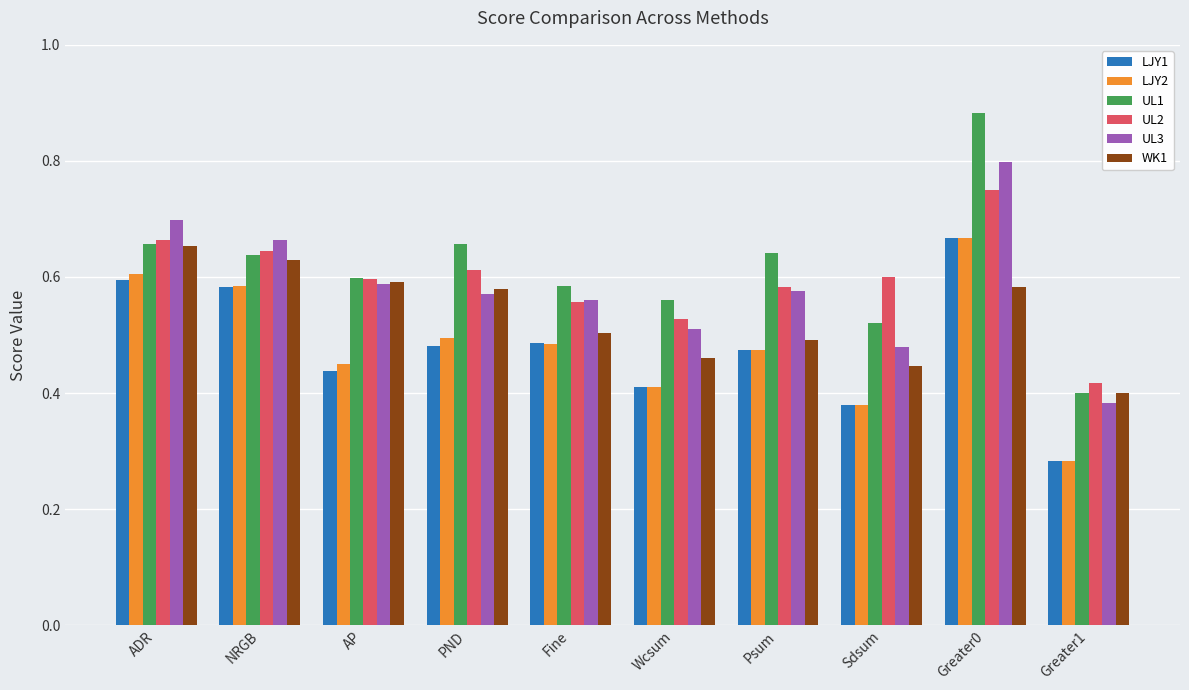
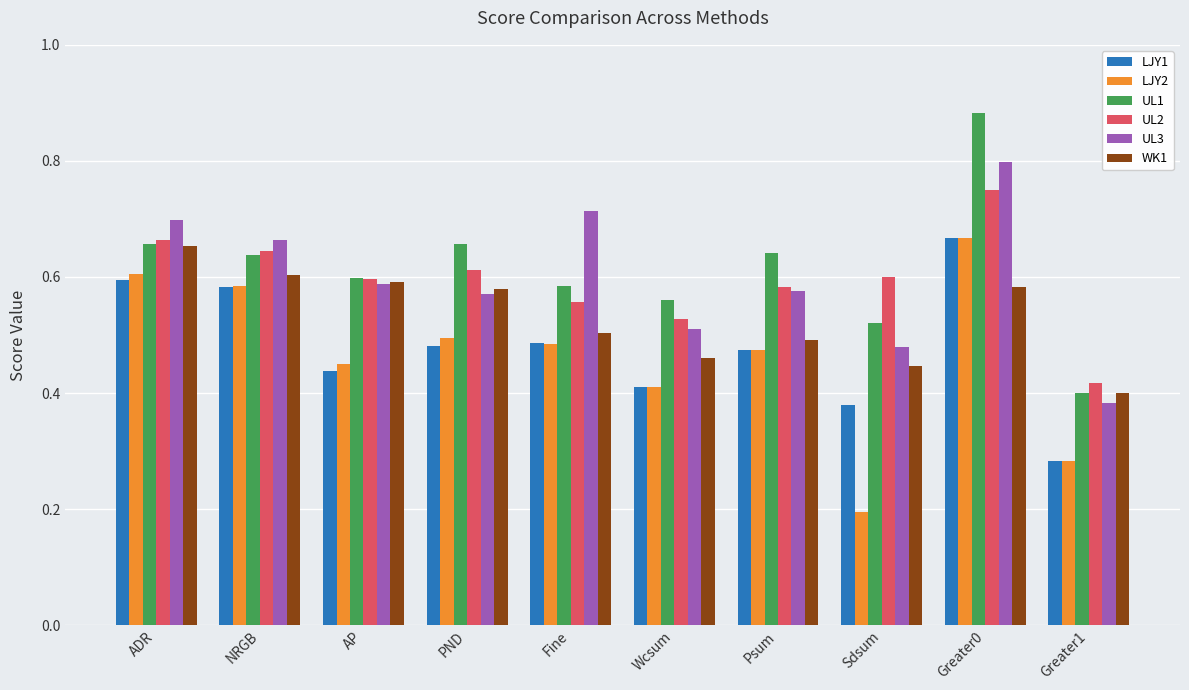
WK1, NRGB: 0.63 -> 0.60
UL3, Fine: 0.56 -> 0.71
LJY2, Sdsum: 0.38 -> 0.20
